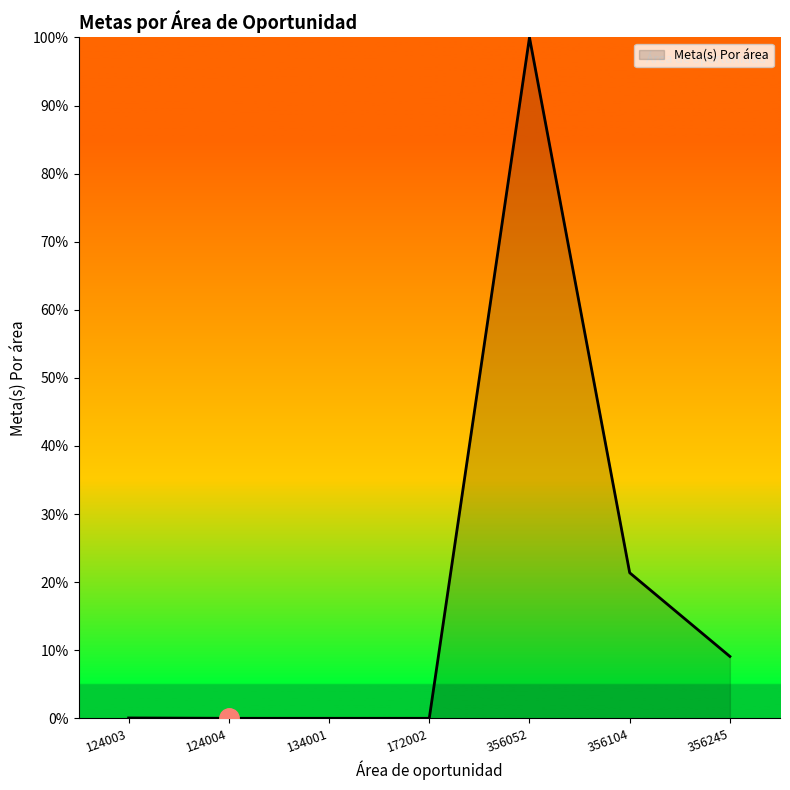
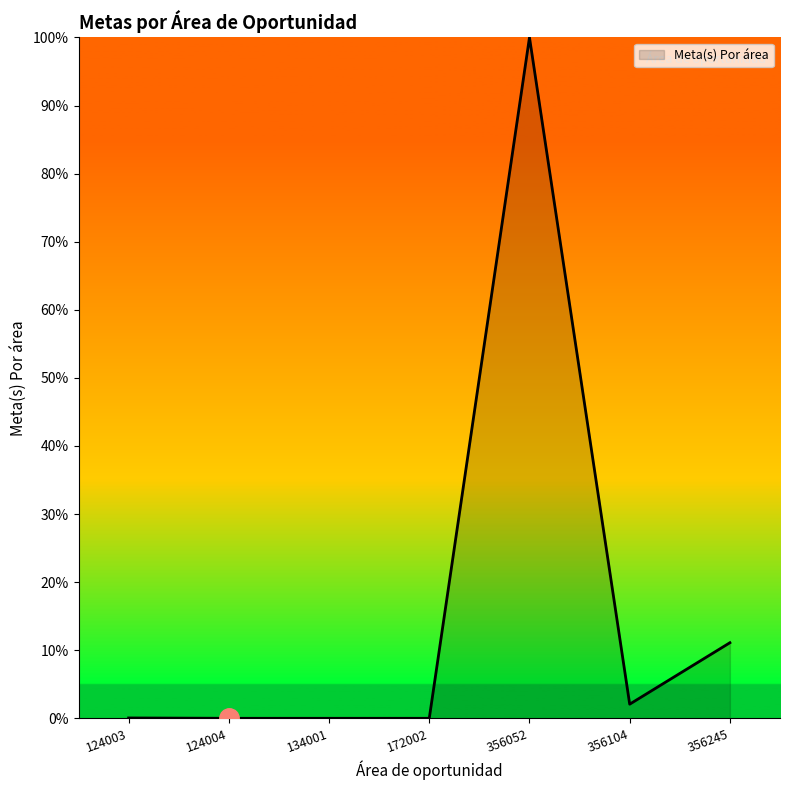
Meta(s) Por área, 356104: 21% -> 2%
Meta(s) Por área, 356245: 9% -> 11%
